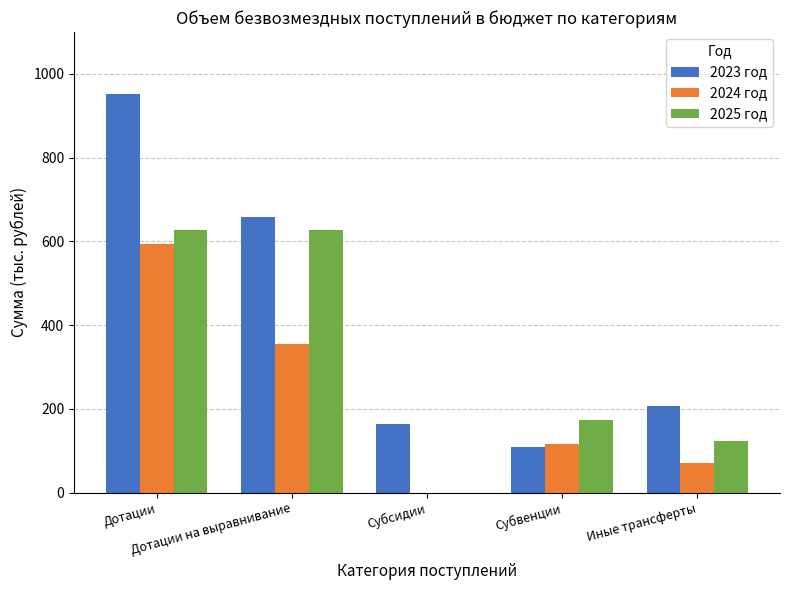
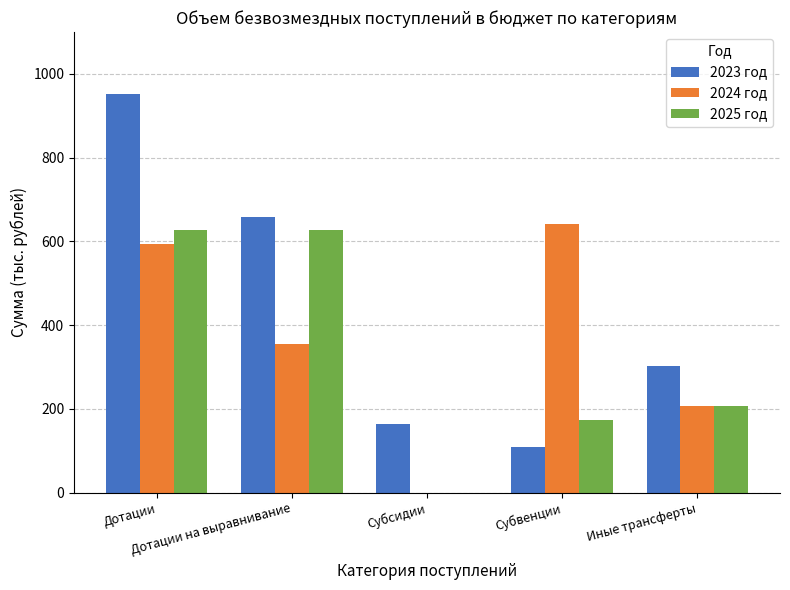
2024 год, Субвенции: 110 -> 640
2023 год, Иные трансферты: 210 -> 300
2024 год, Иные трансферты: 70 -> 210
2025 год, Иные трансферты: 120 -> 210
